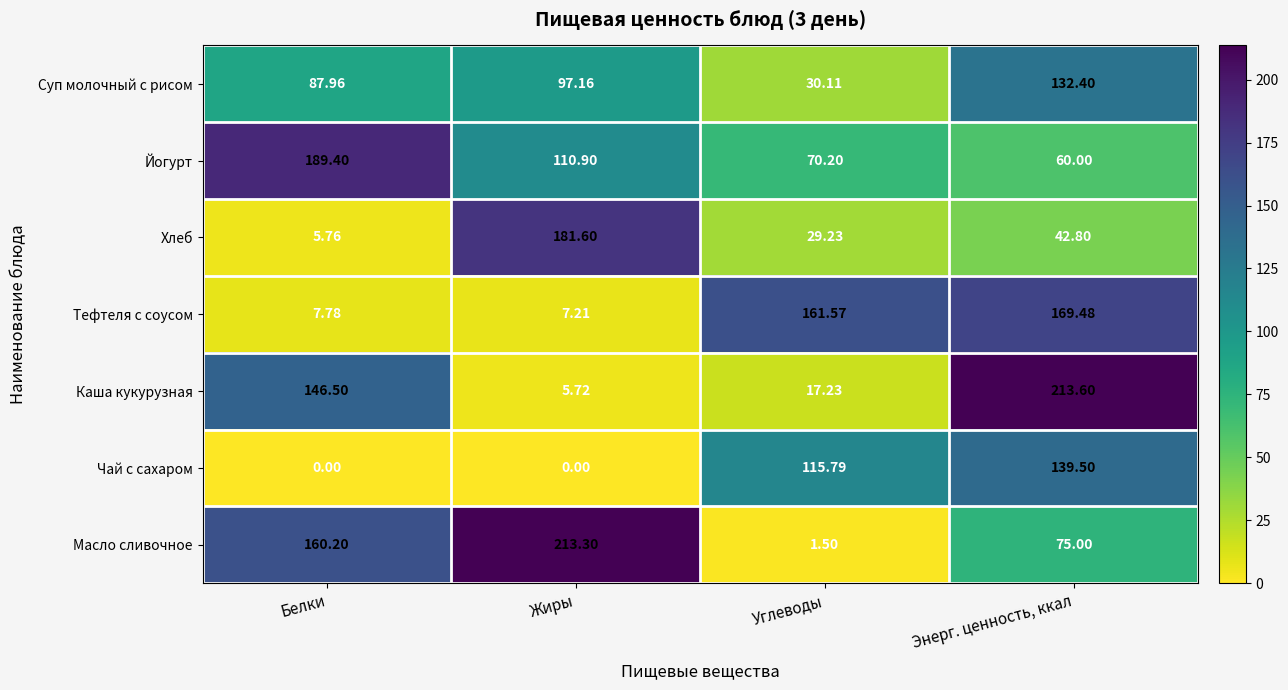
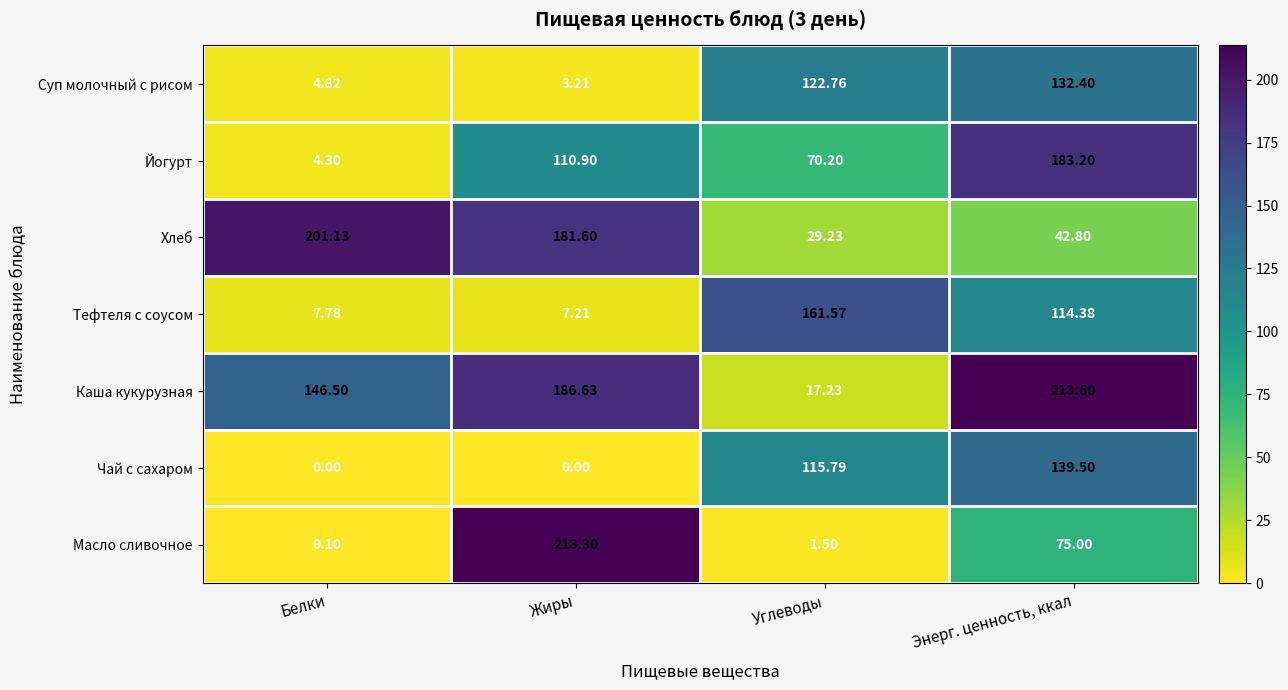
Суп молочный с рисом, Белки: 87.96 -> 4.82
Суп молочный с рисом, Жиры: 97.16 -> 3.21
Суп молочный с рисом, Углеводы: 30.11 -> 122.76
Йогурт, Белки: 189.40 -> 4.30
Йогурт, Энерг. ценность, ккал: 60.00 -> 183.20
Хлеб, Белки: 5.76 -> 201.13
Тефтеля с соусом, Энерг. ценность, ккал: 169.48 -> 114.38
Каша кукурузная, Жиры: 5.72 -> 186.63
Масло сливочное, Белки: 160.20 -> 0.10
